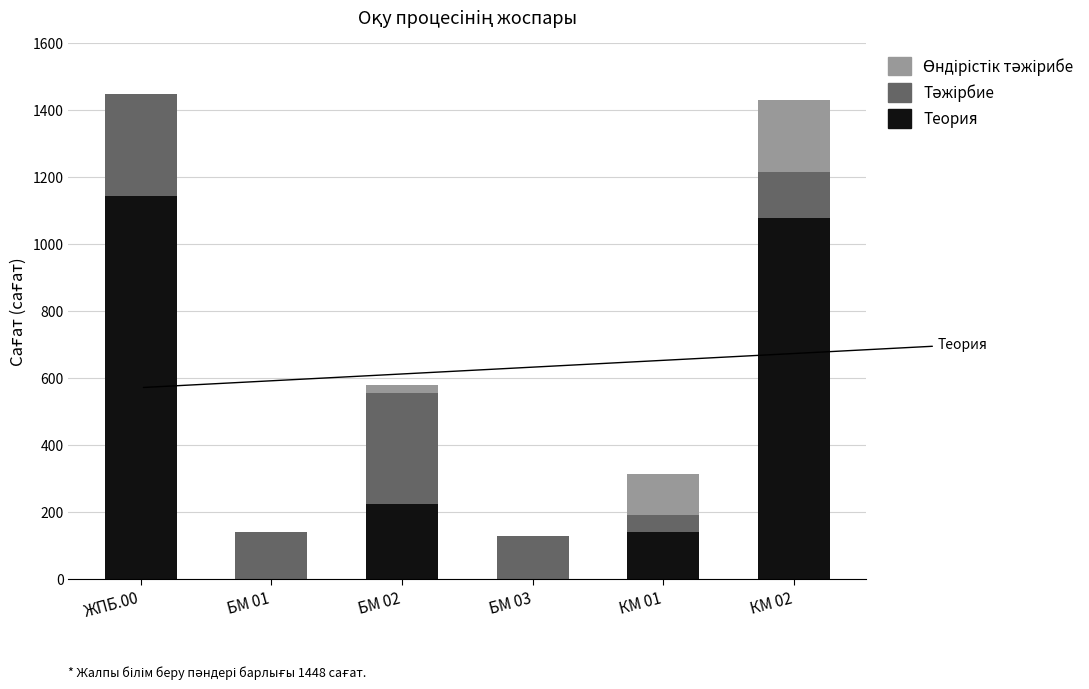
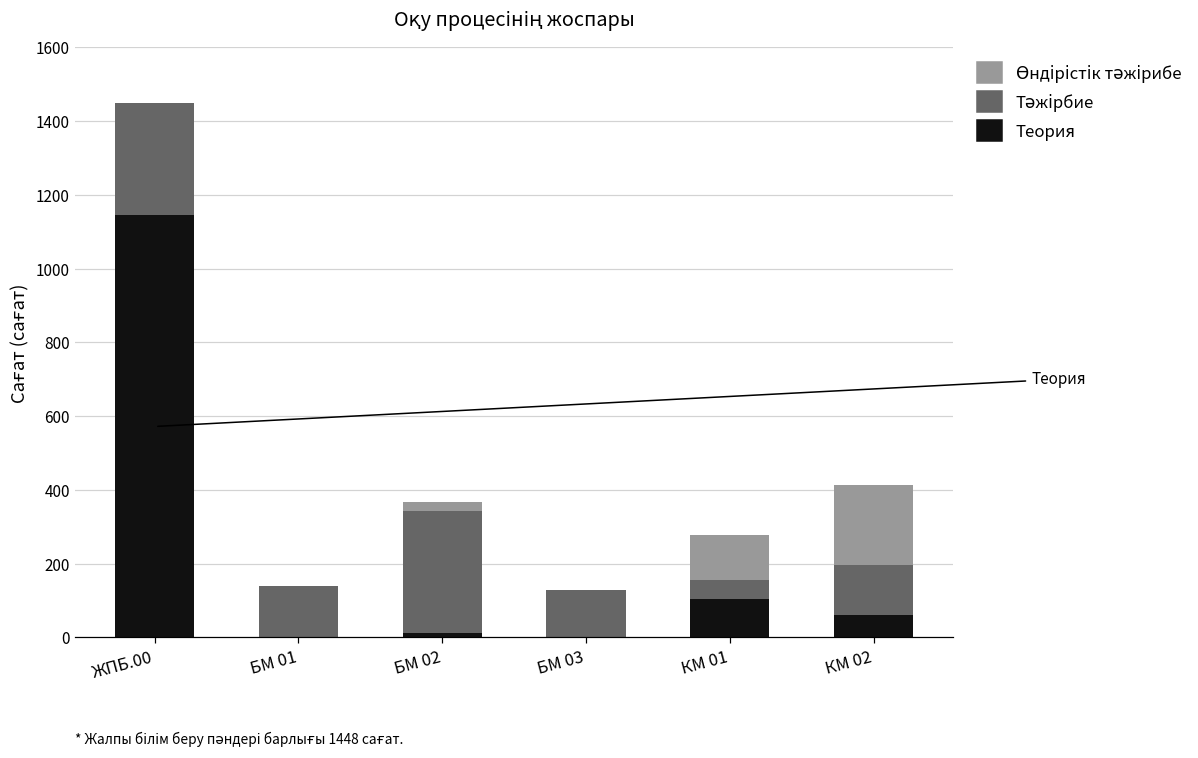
Теория, БМ 02: 230 -> 10
Теория, КМ 01: 140 -> 100
Теория, КМ 02: 1080 -> 60
